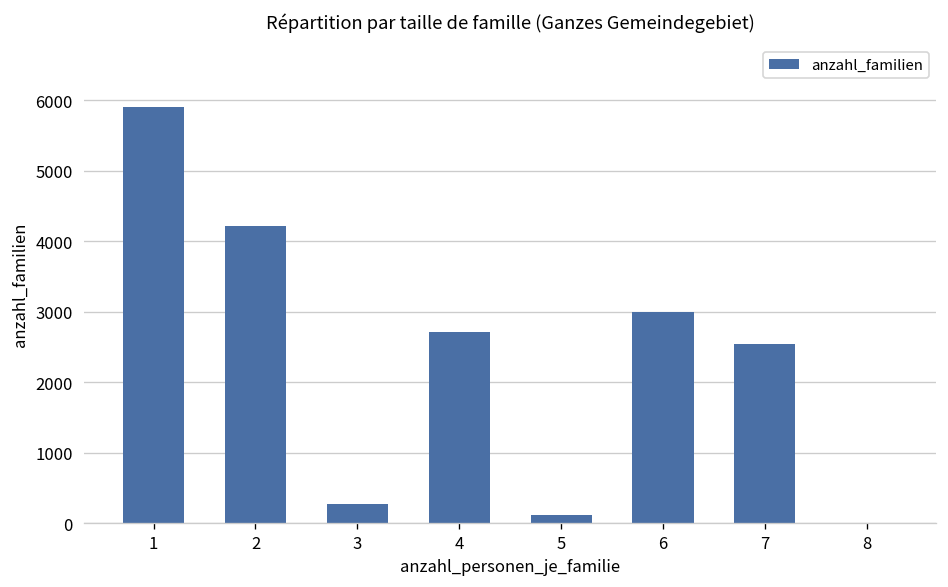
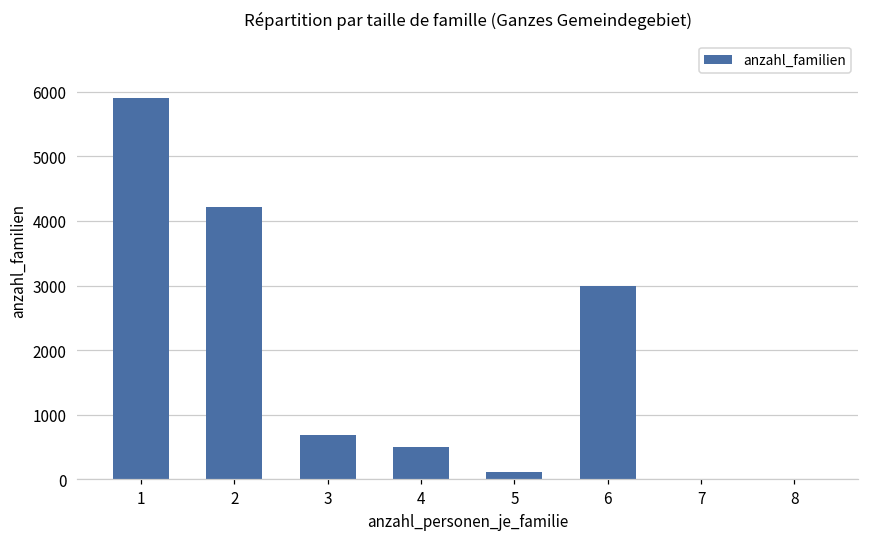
3: 300 -> 700
4: 2700 -> 500
7: 2500 -> 0
